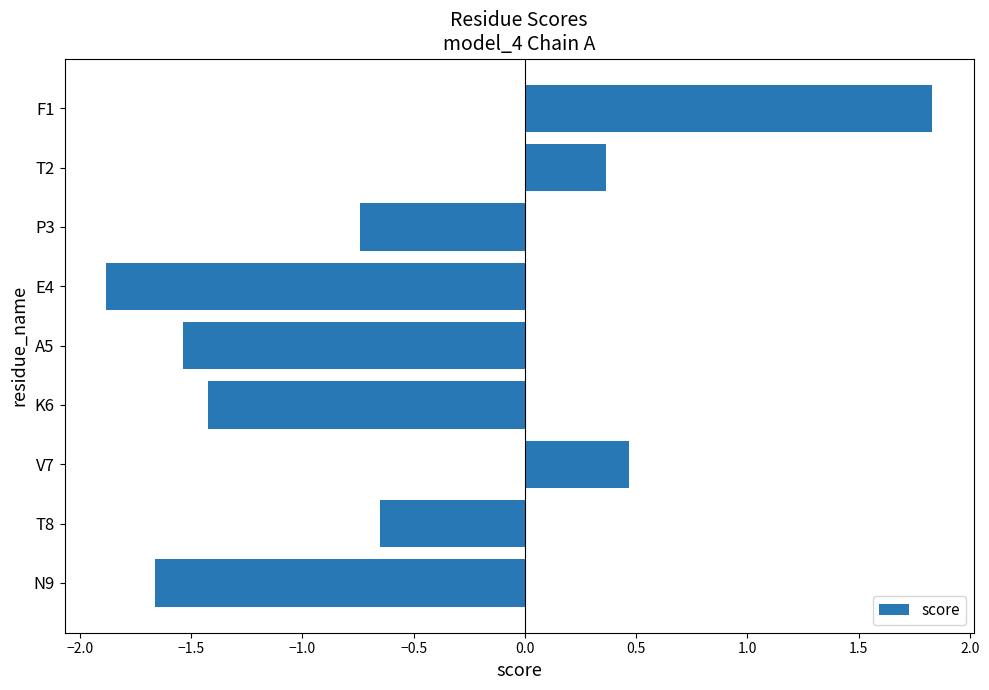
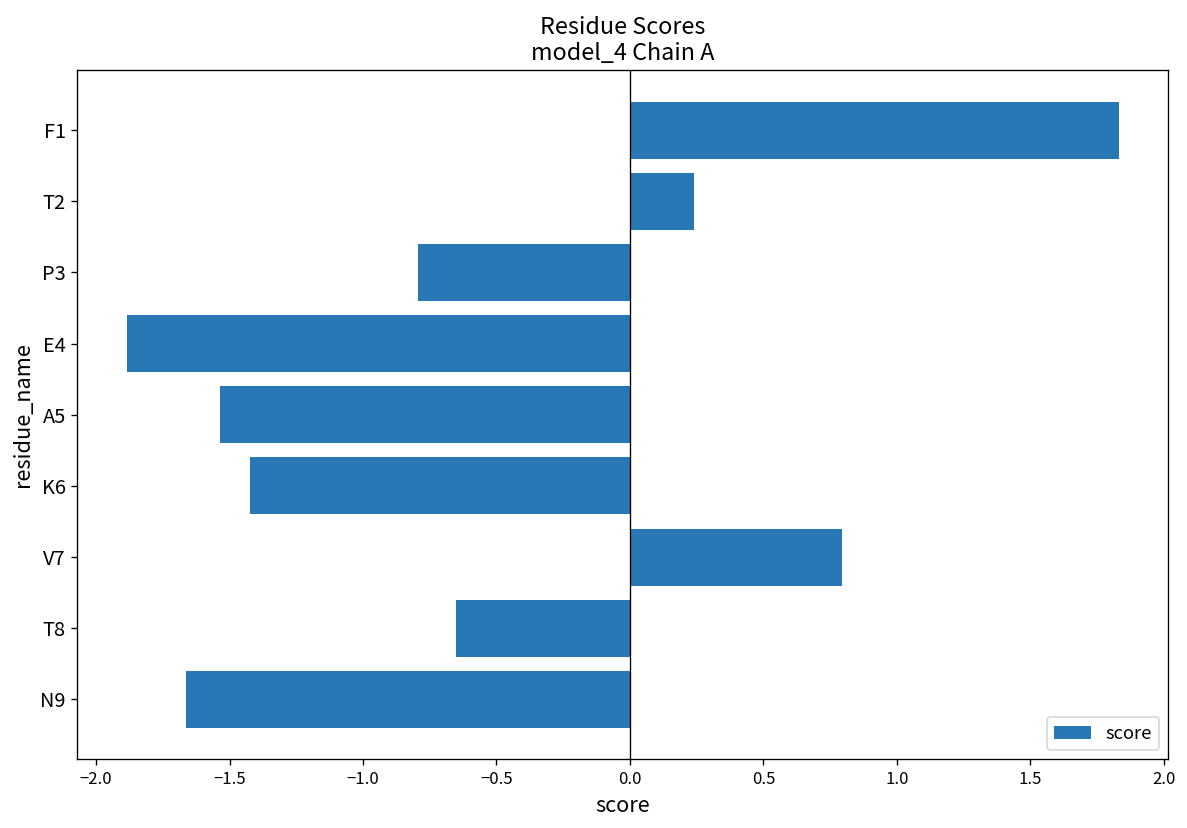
T2: 0.36 -> 0.24
P3: -0.74 -> -0.80
V7: 0.47 -> 0.79
